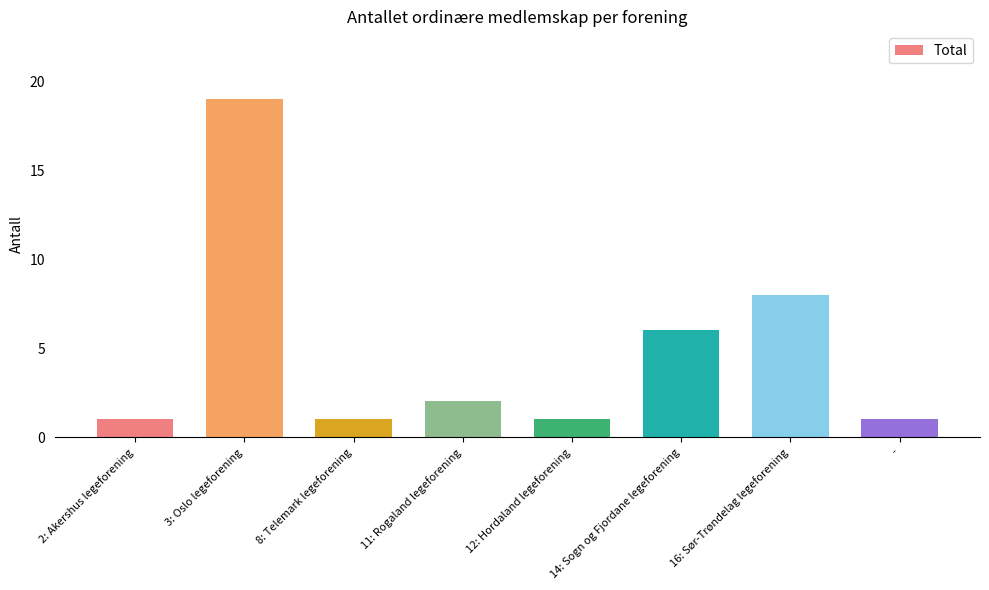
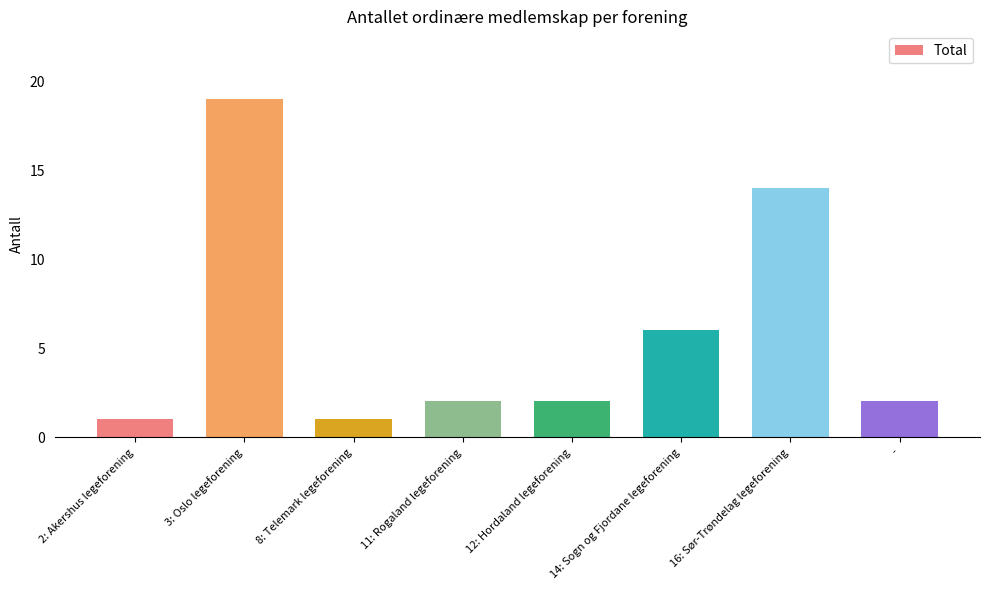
12: Hordaland legeforening: 1 -> 2
16: Sør-Trøndelag legeforening: 8 -> 14
-: 1 -> 2
